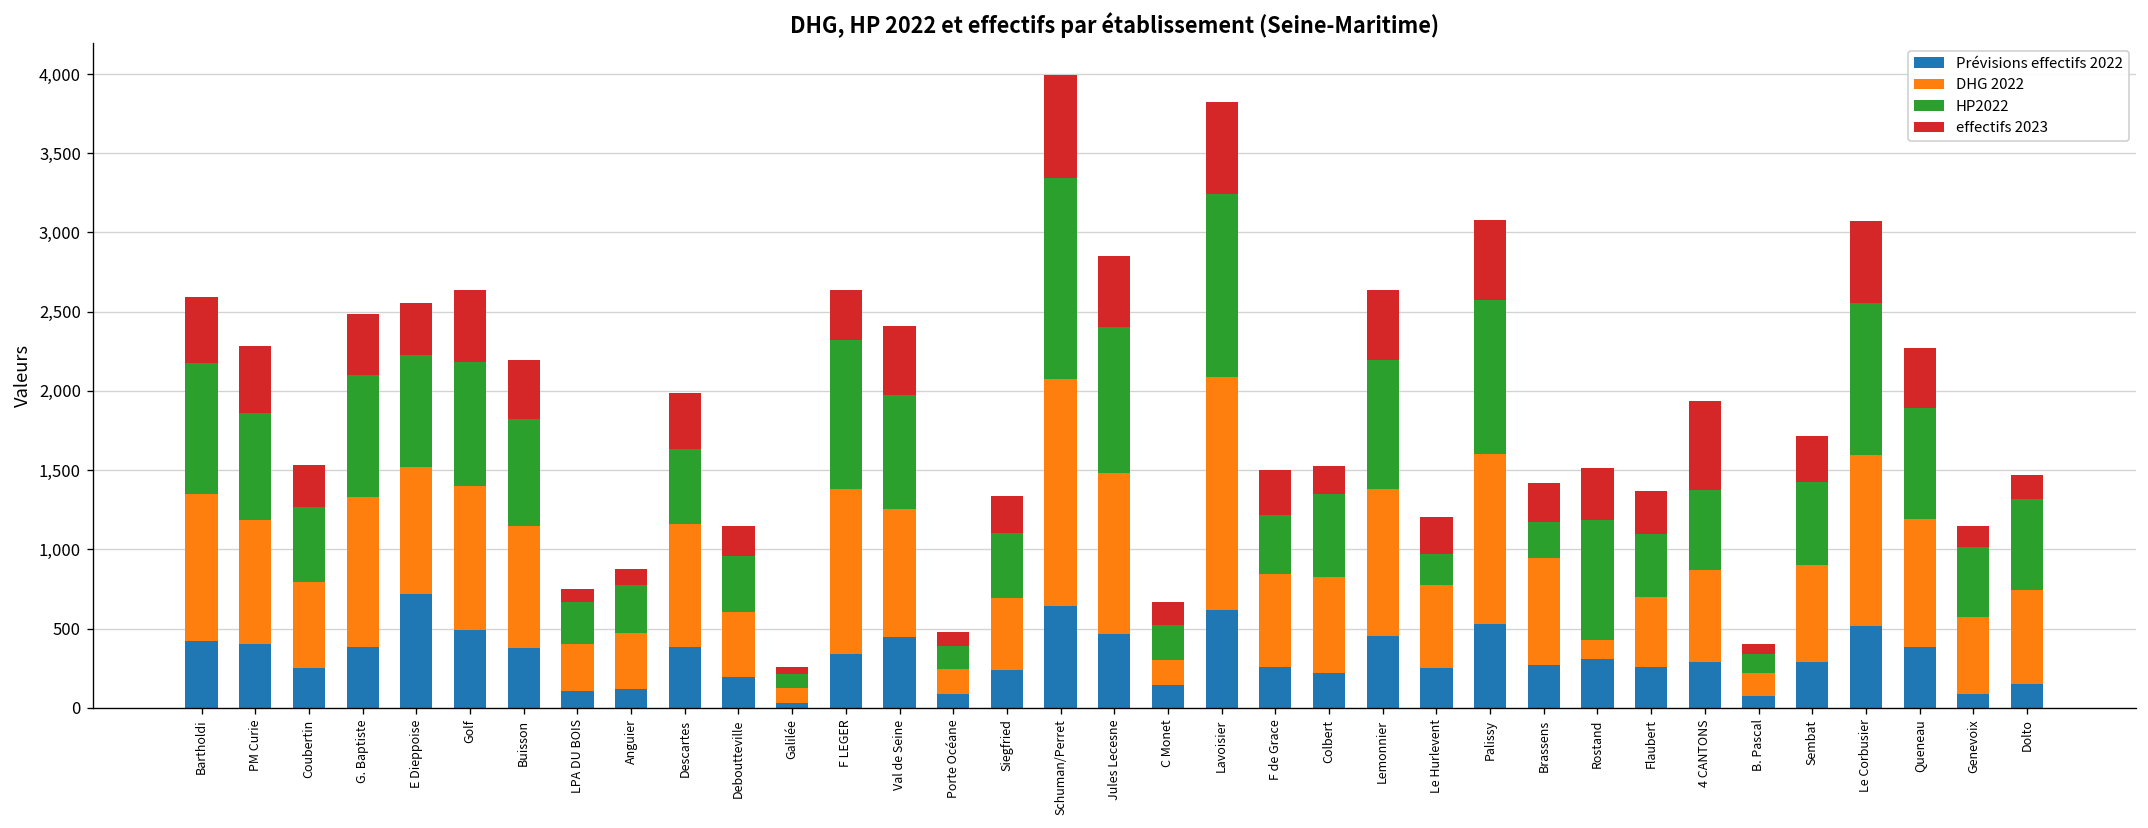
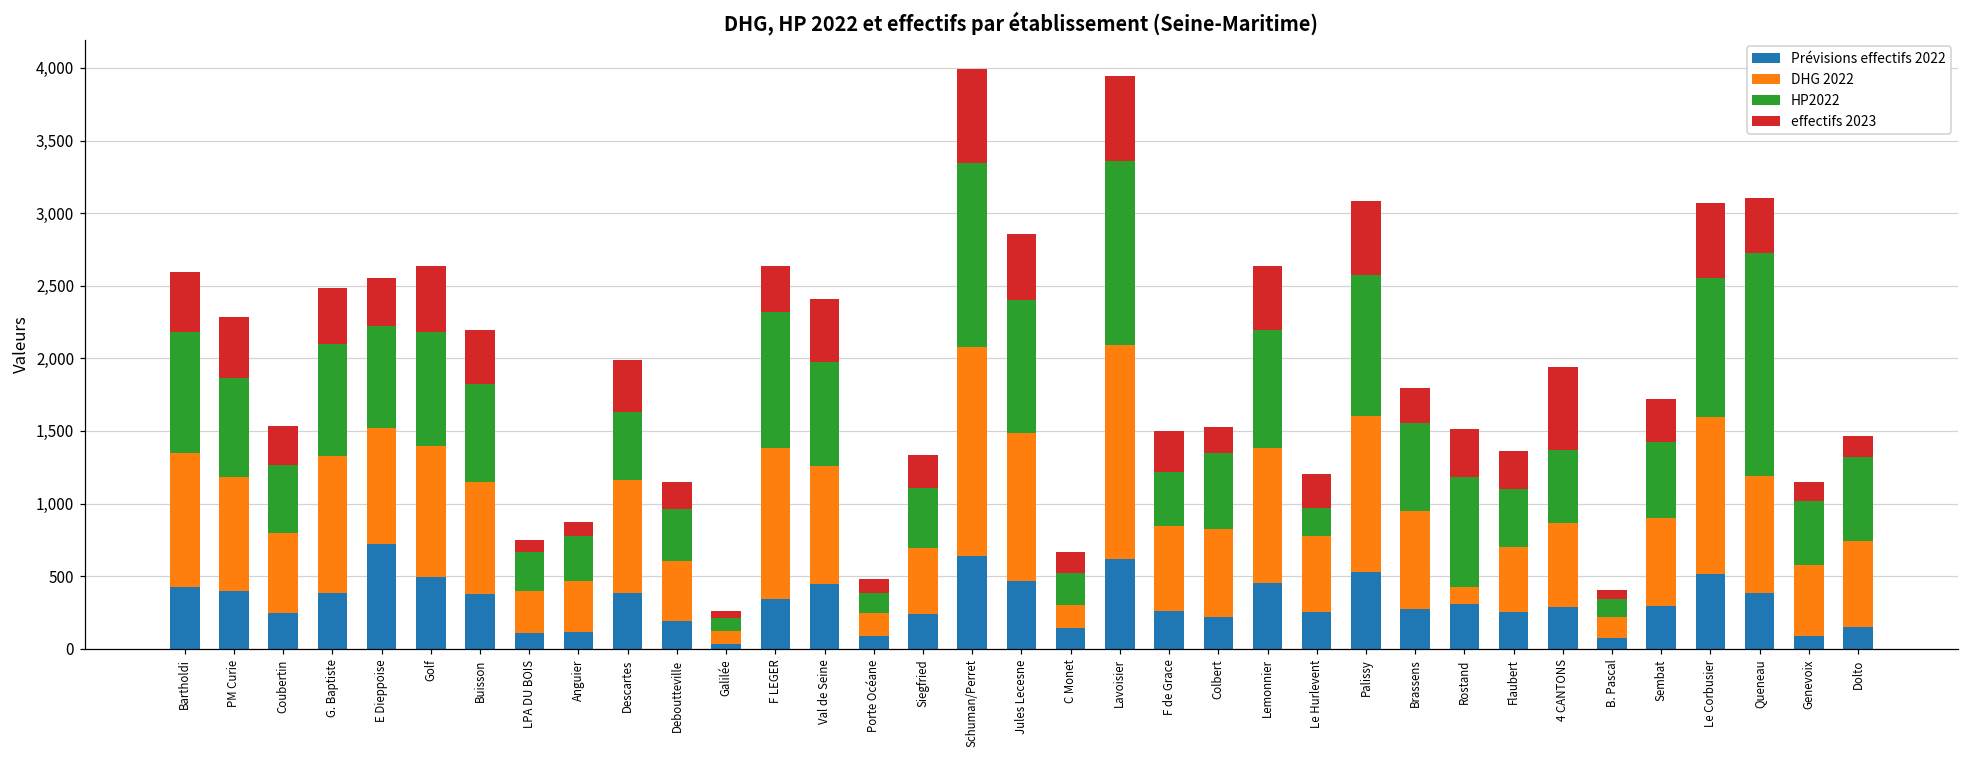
HP2022, Lavoisier: 1,150 -> 1,270
HP2022, Brassens: 230 -> 610
HP2022, Queneau: 700 -> 1,540
